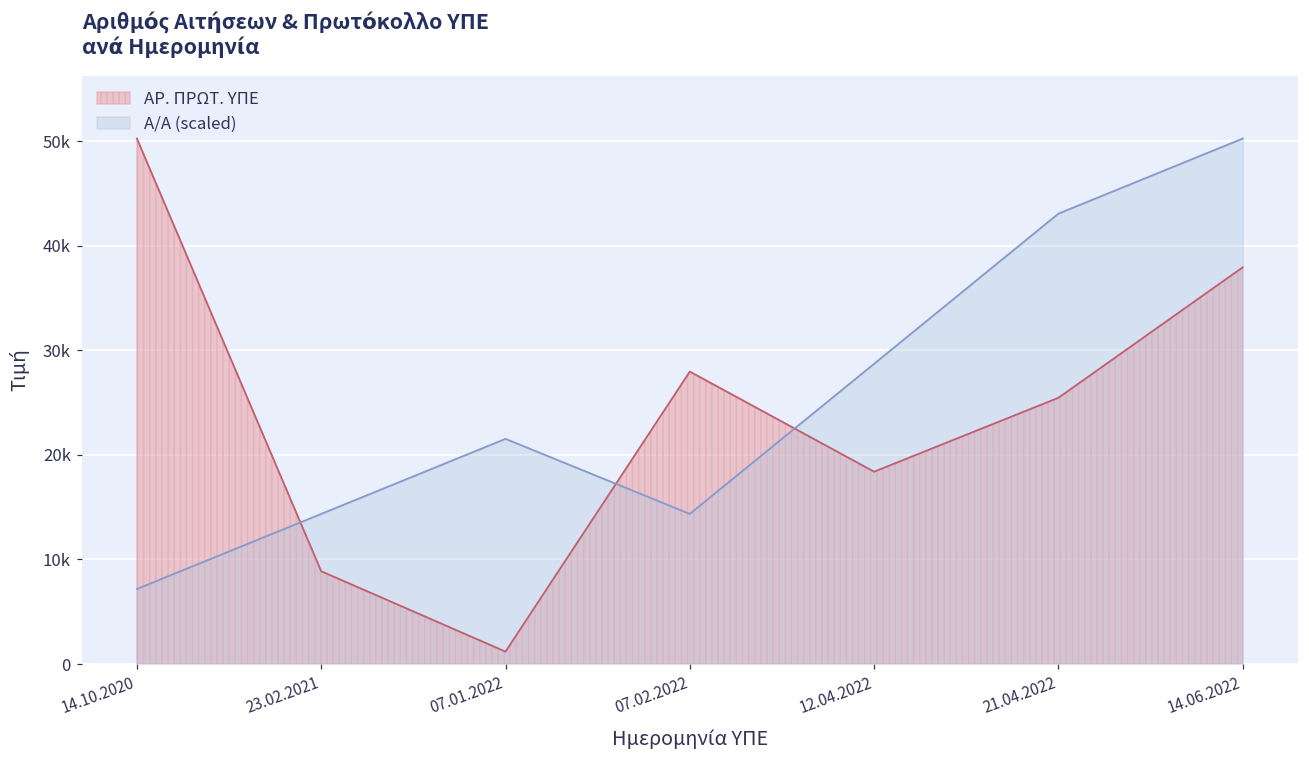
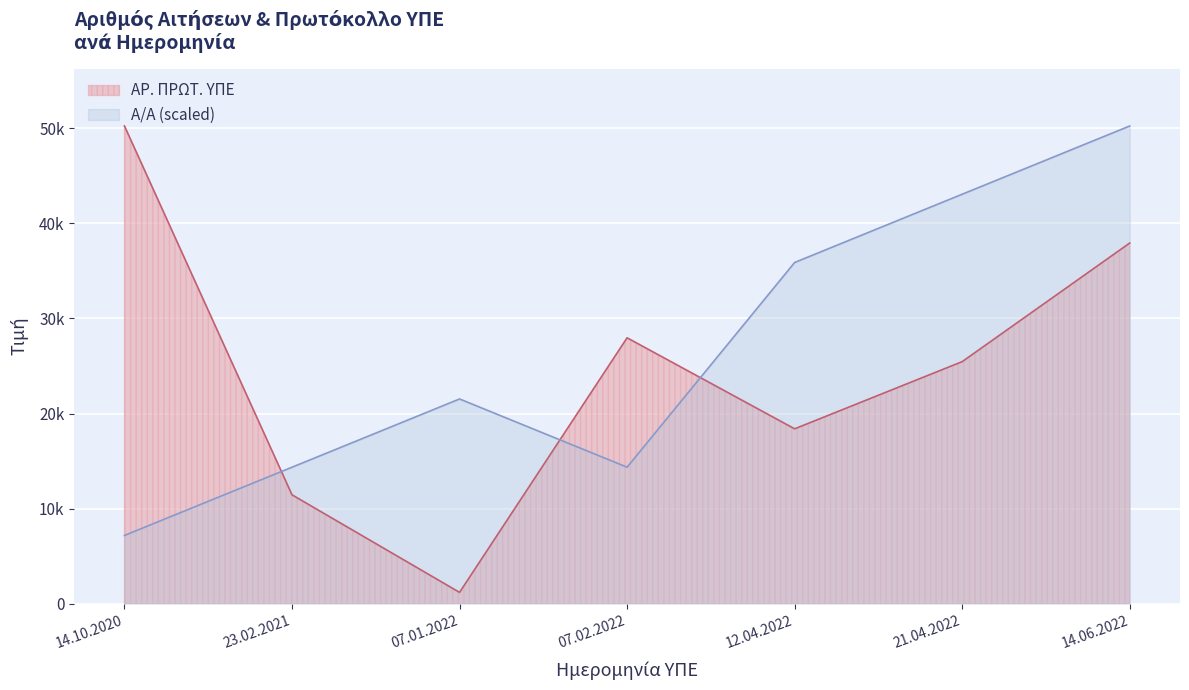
ΑΡ. ΠΡΩΤ. ΥΠΕ, 23.02.2021: 9000 -> 11000
Α/Α (scaled), 12.04.2022: 29000 -> 36000
